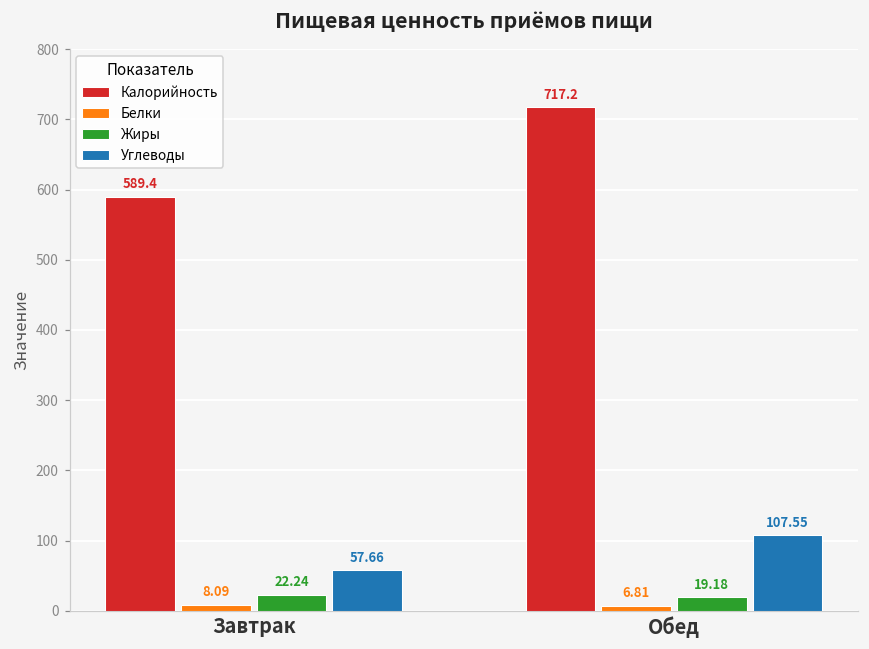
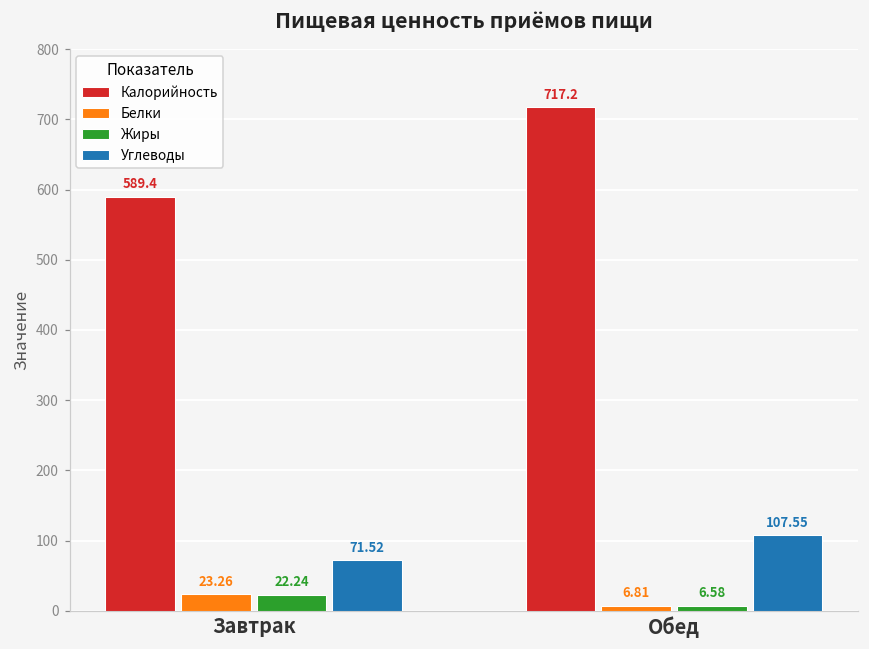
Белки, Завтрак: 8.09 -> 23.26
Углеводы, Завтрак: 57.66 -> 71.52
Жиры, Обед: 19.18 -> 6.58
